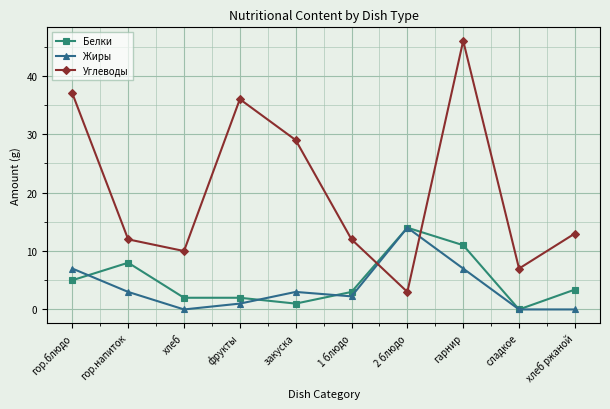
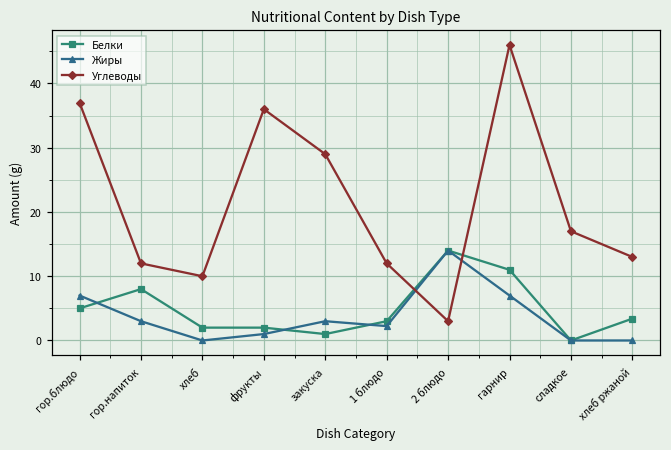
Углеводы, сладкое: 7 -> 17
